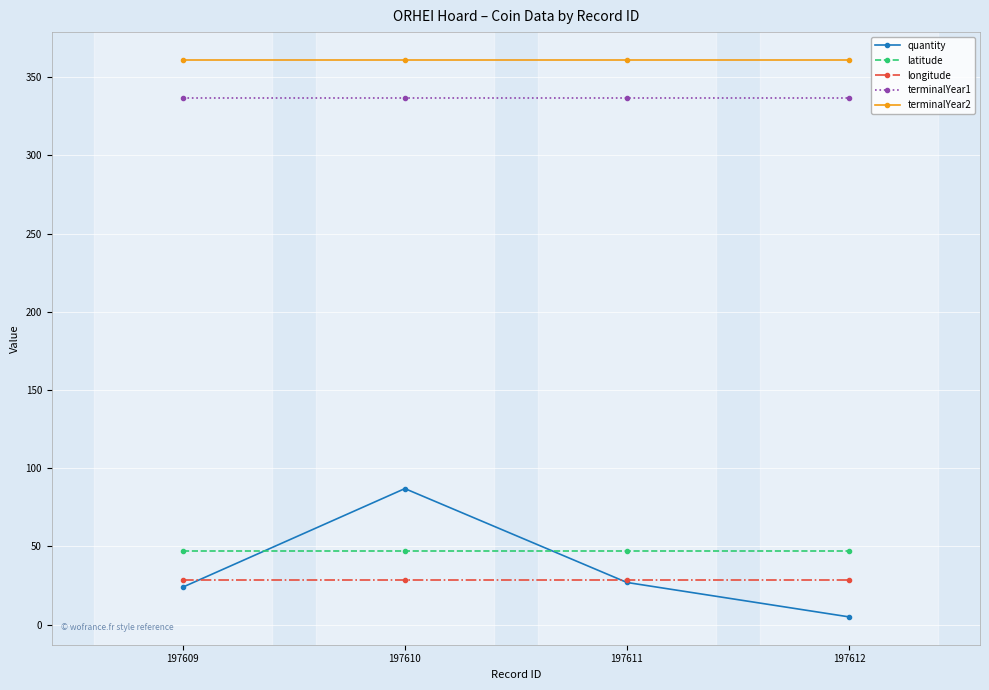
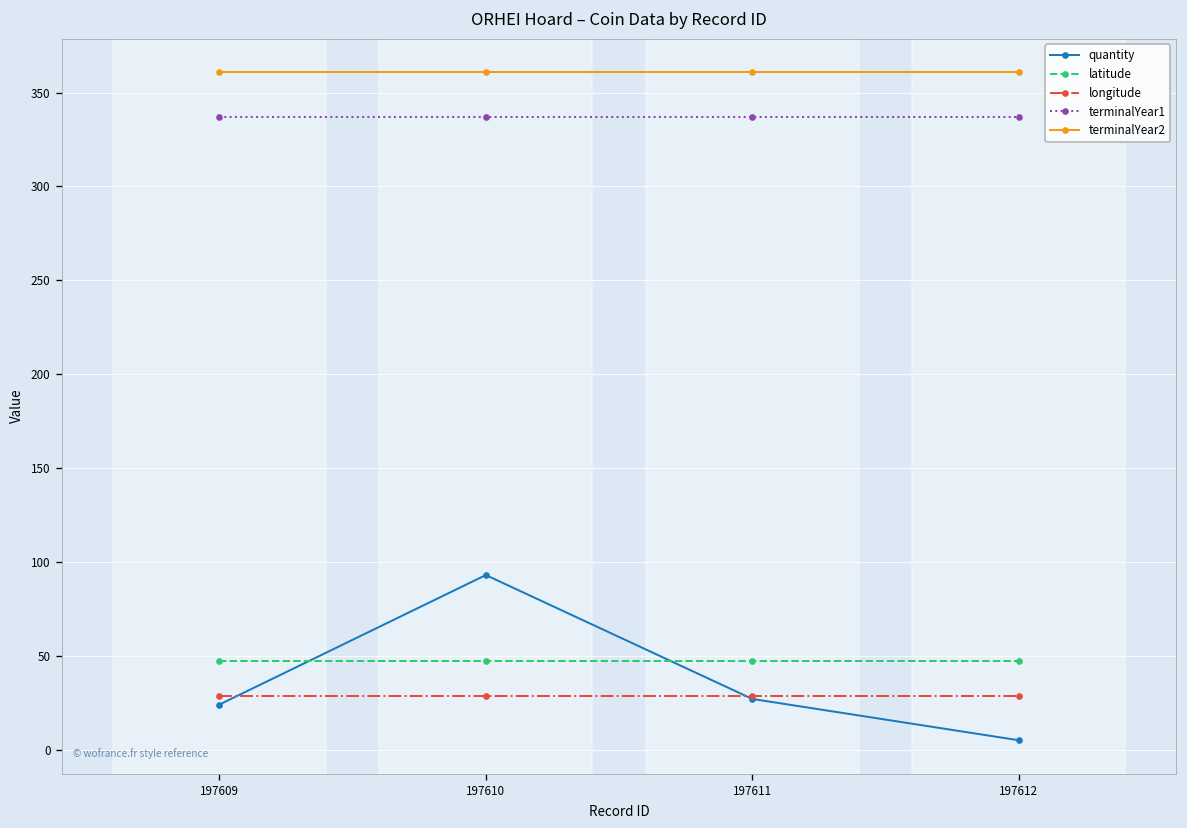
quantity, 197610: 87 -> 93
